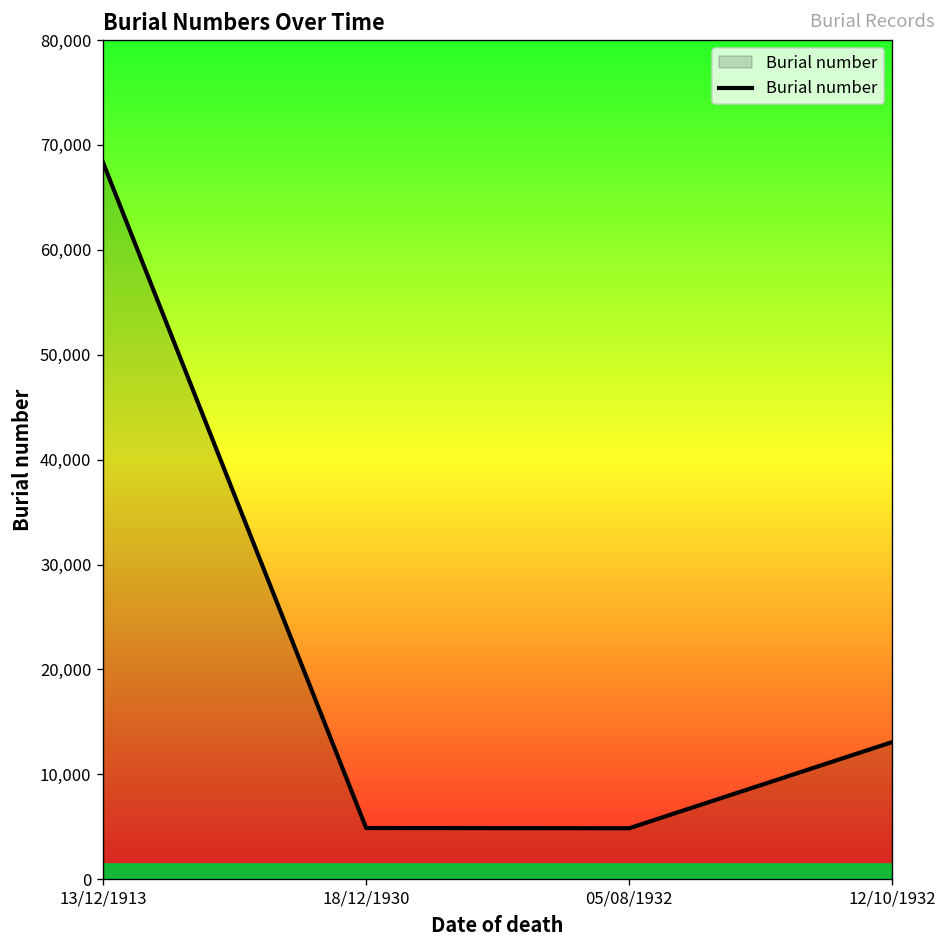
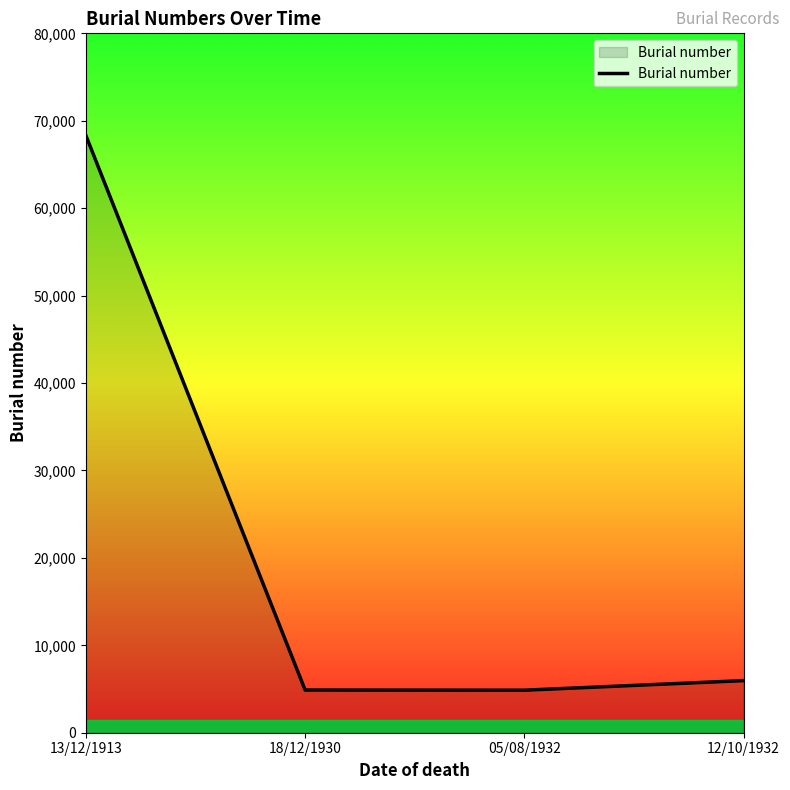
12/10/1932: 13,000 -> 6,000
